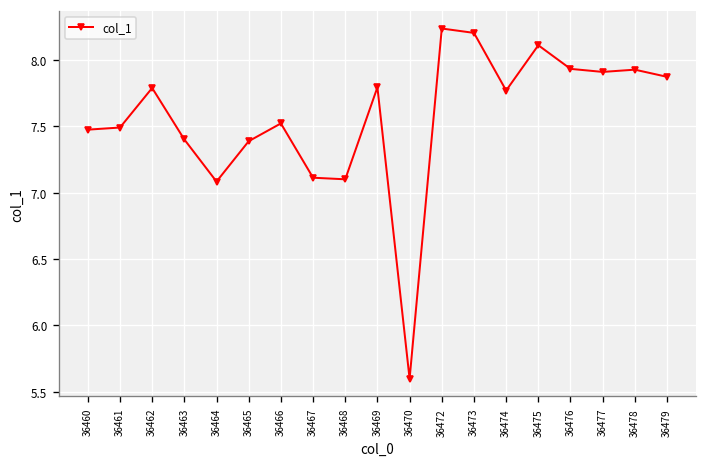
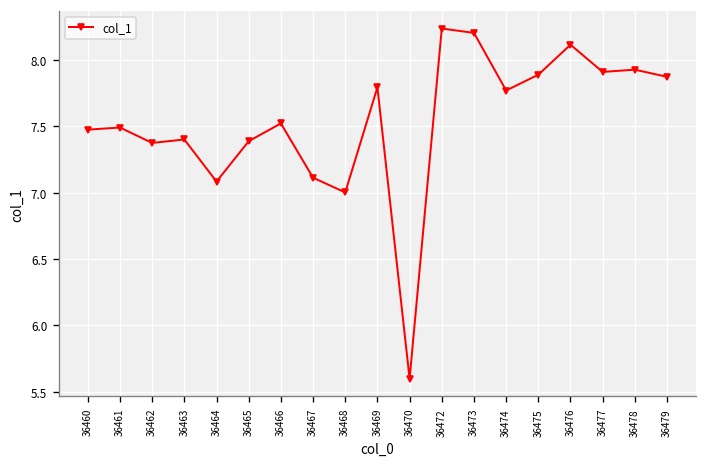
36462: 7.79 -> 7.38
36468: 7.10 -> 7.00
36475: 8.11 -> 7.89
36476: 7.93 -> 8.12
